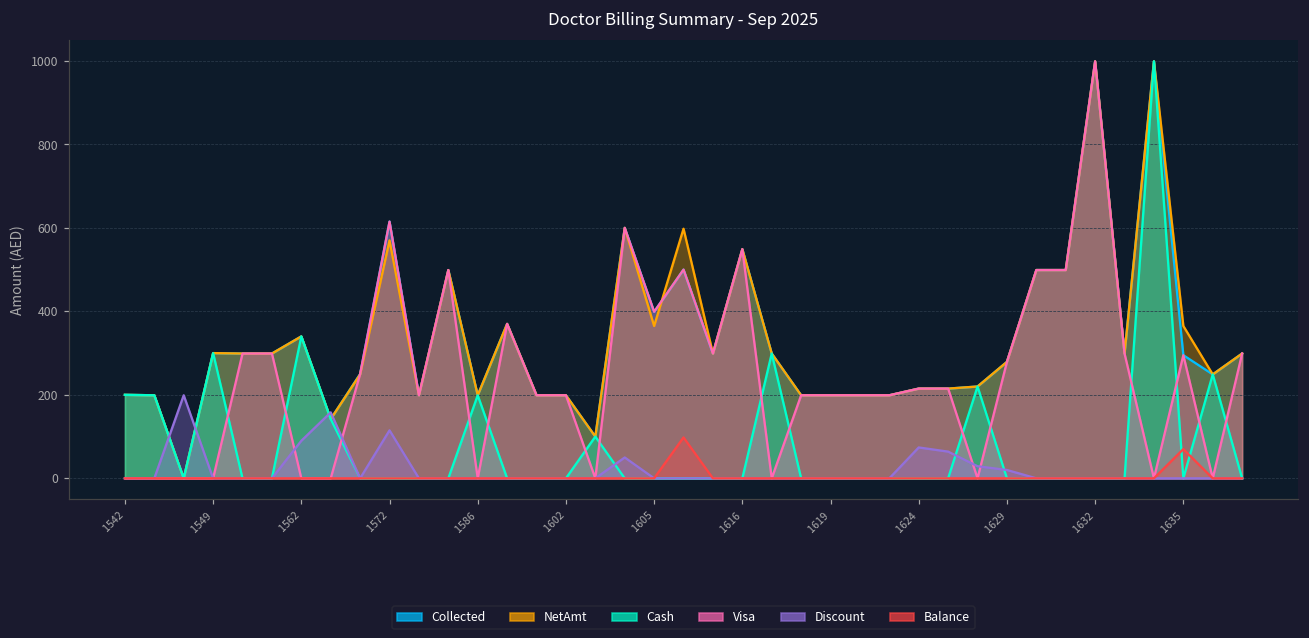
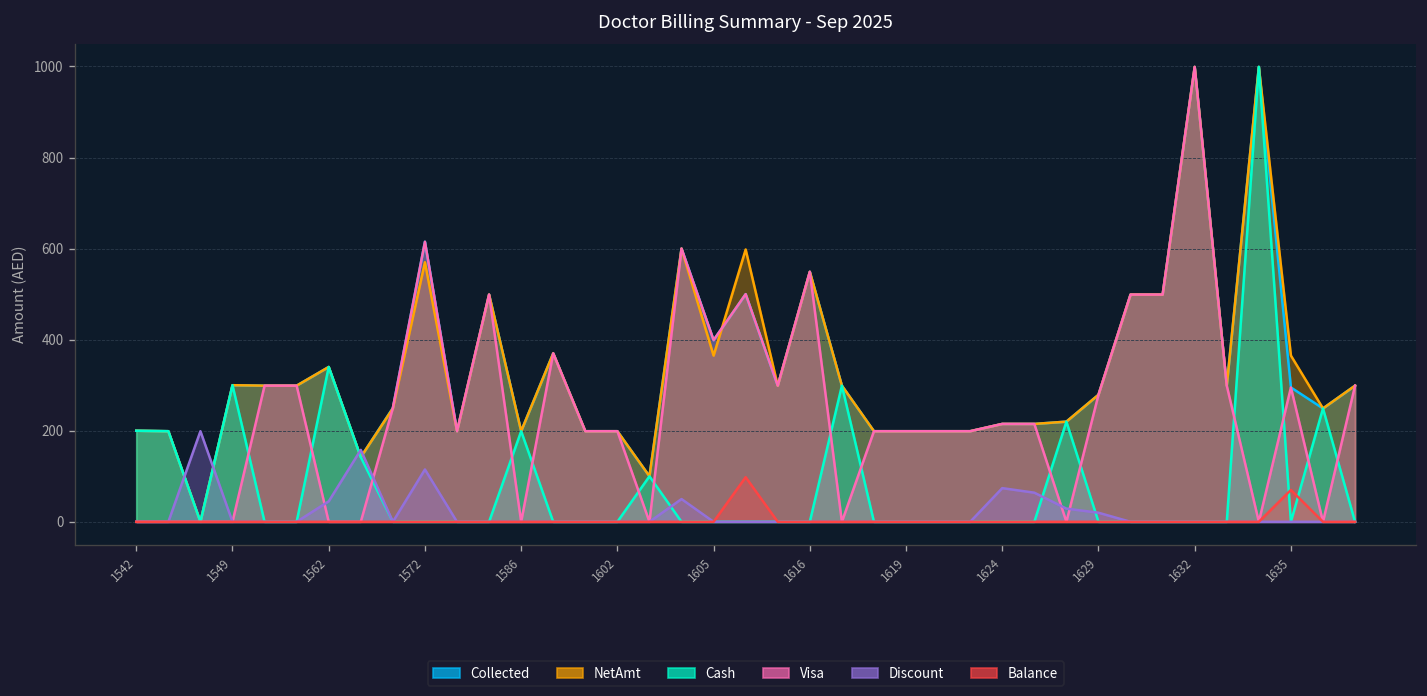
Discount, 1562: 90 -> 50
